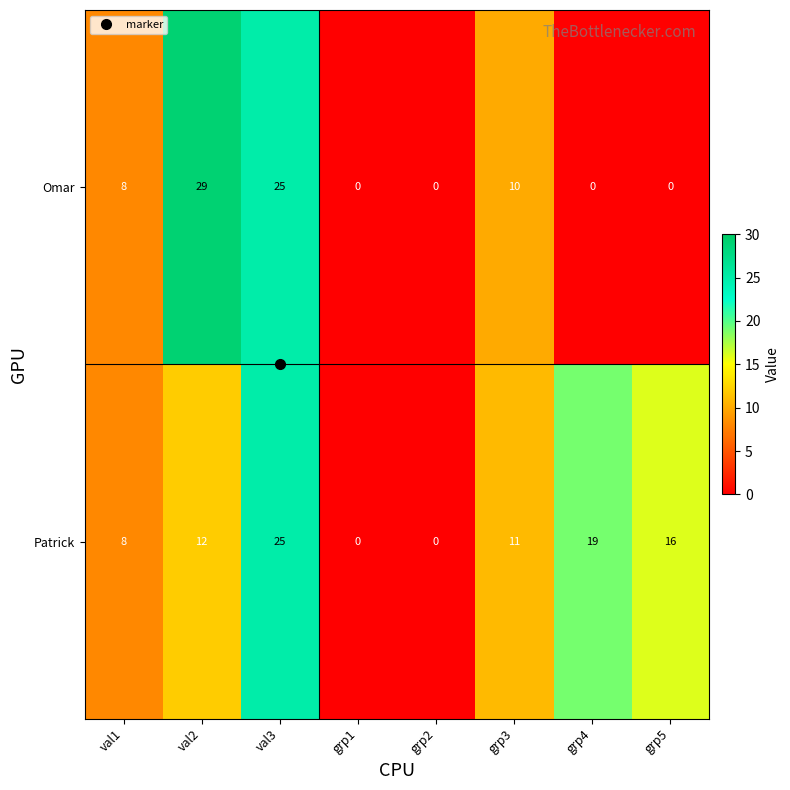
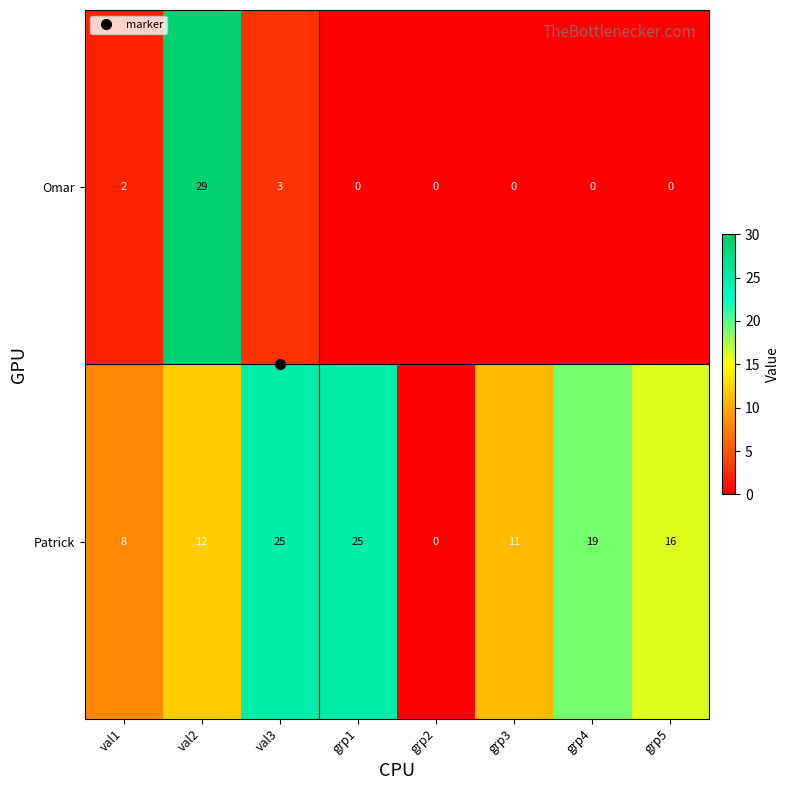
Omar, val1: 8 -> 2
Omar, val3: 25 -> 3
Omar, grp3: 10 -> 0
Patrick, grp1: 0 -> 25
